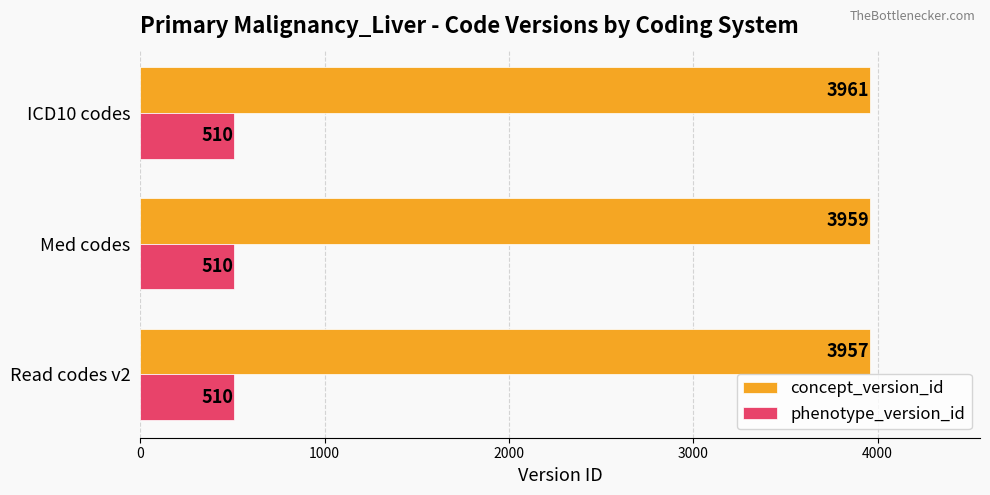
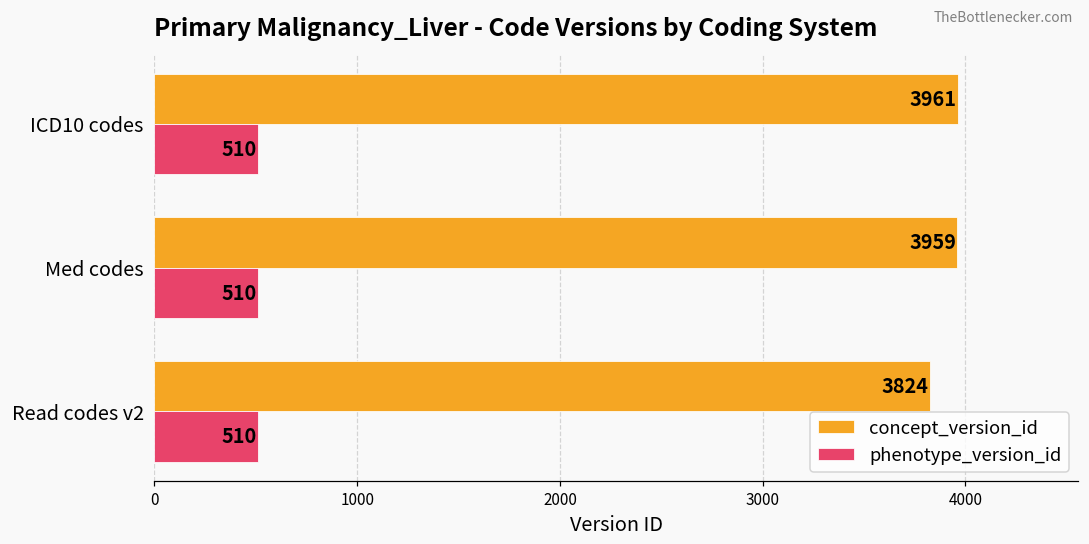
concept_version_id, Read codes v2: 3957 -> 3824
